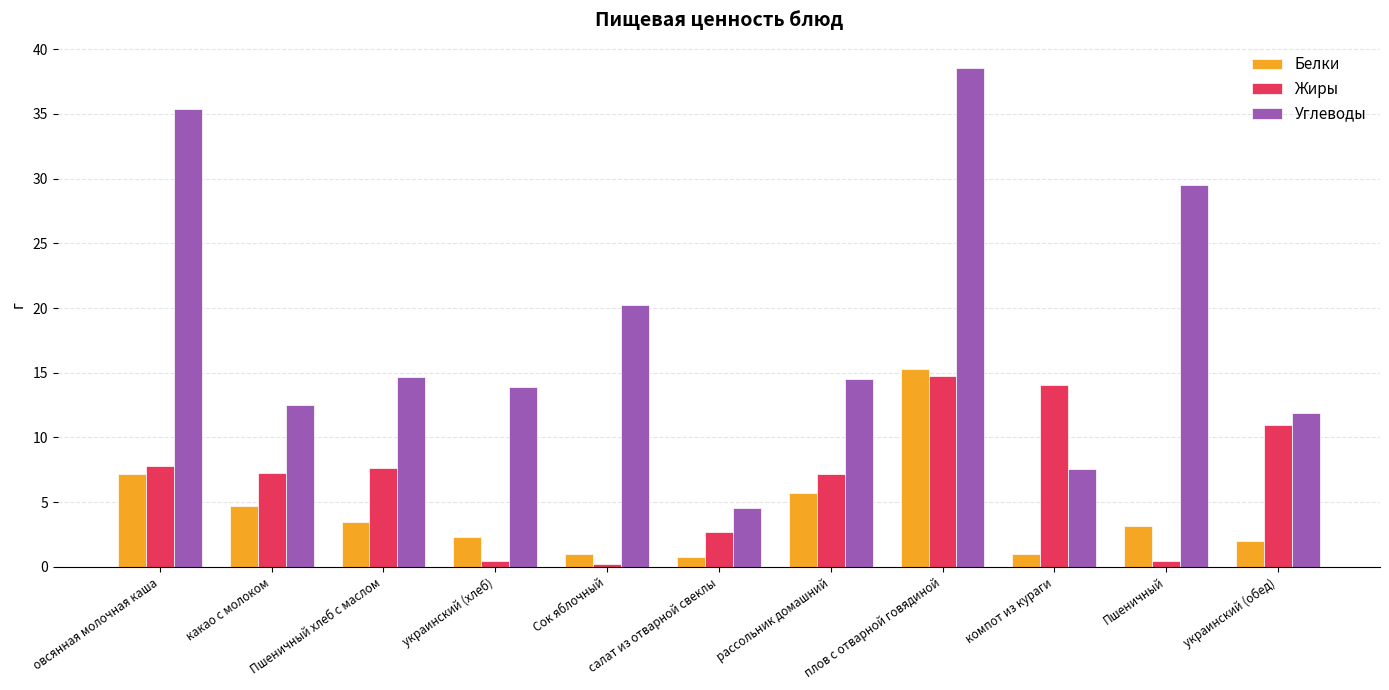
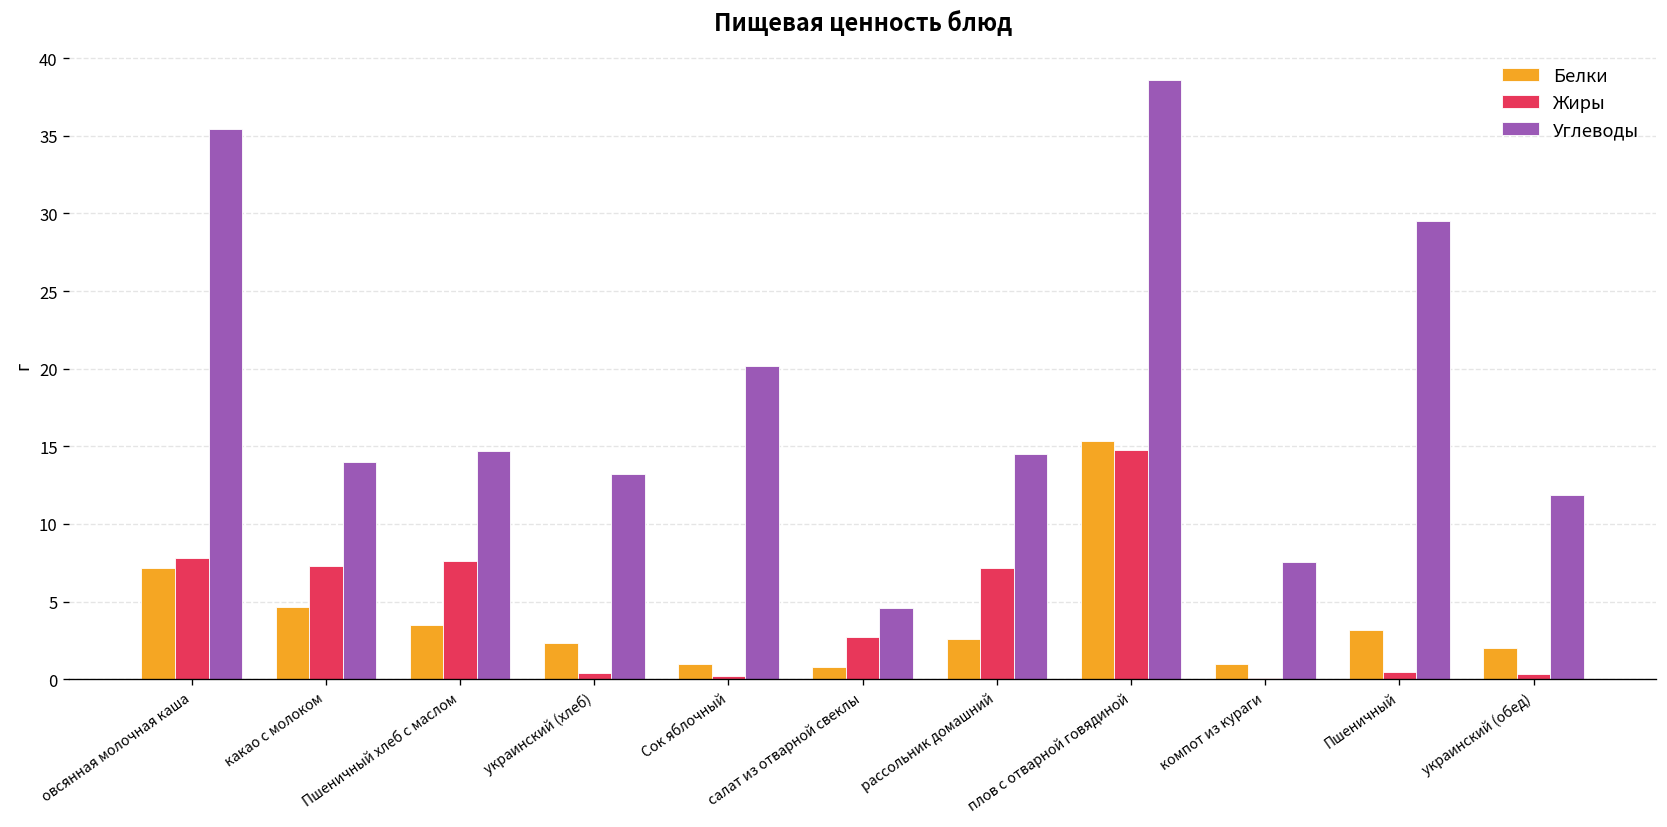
Углеводы, какао с молоком: 12.5 -> 14.0
Углеводы, украинский (хлеб): 13.9 -> 13.2
Белки, рассольник домашний: 5.7 -> 2.6
Жиры, компот из кураги: 14.0 -> 0.1
Жиры, украинский (обед): 11.0 -> 0.4
